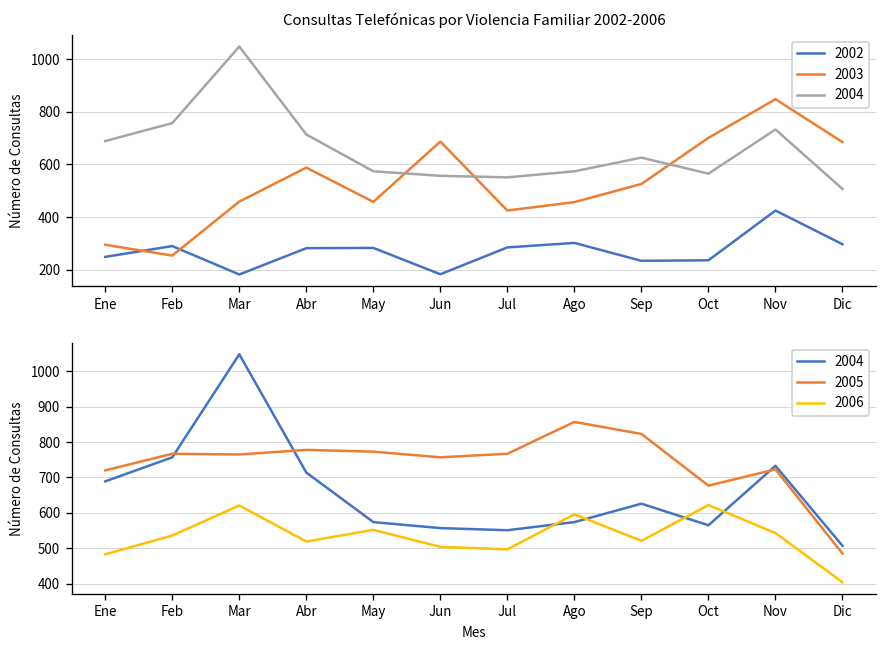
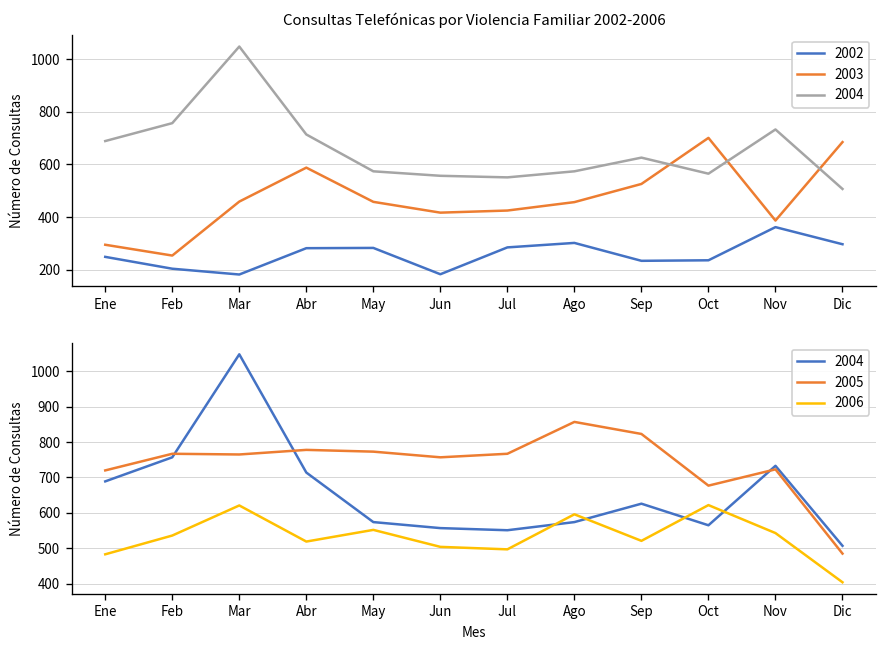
Consultas Telefónicas por Violencia Familiar 2002-2006, 2002, Feb: 290 -> 200
Consultas Telefónicas por Violencia Familiar 2002-2006, 2003, Jun: 690 -> 420
Consultas Telefónicas por Violencia Familiar 2002-2006, 2002, Nov: 430 -> 360
Consultas Telefónicas por Violencia Familiar 2002-2006, 2003, Nov: 850 -> 390
